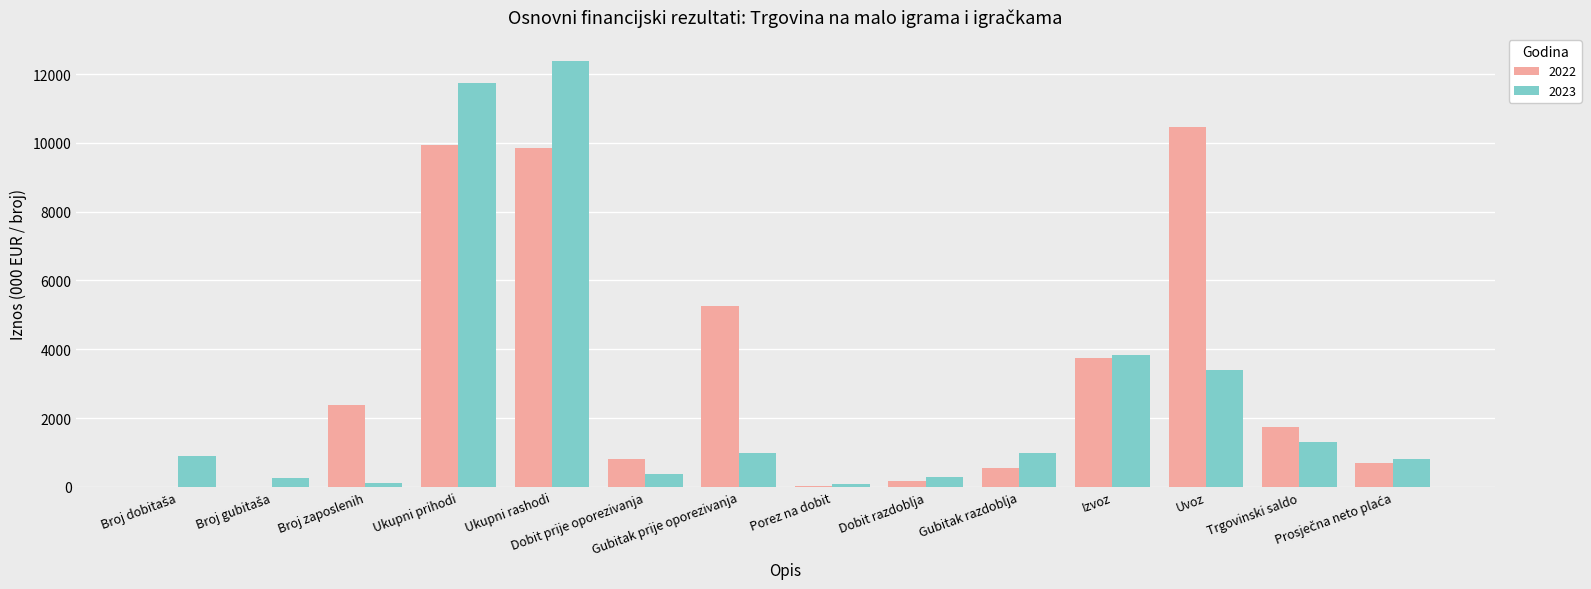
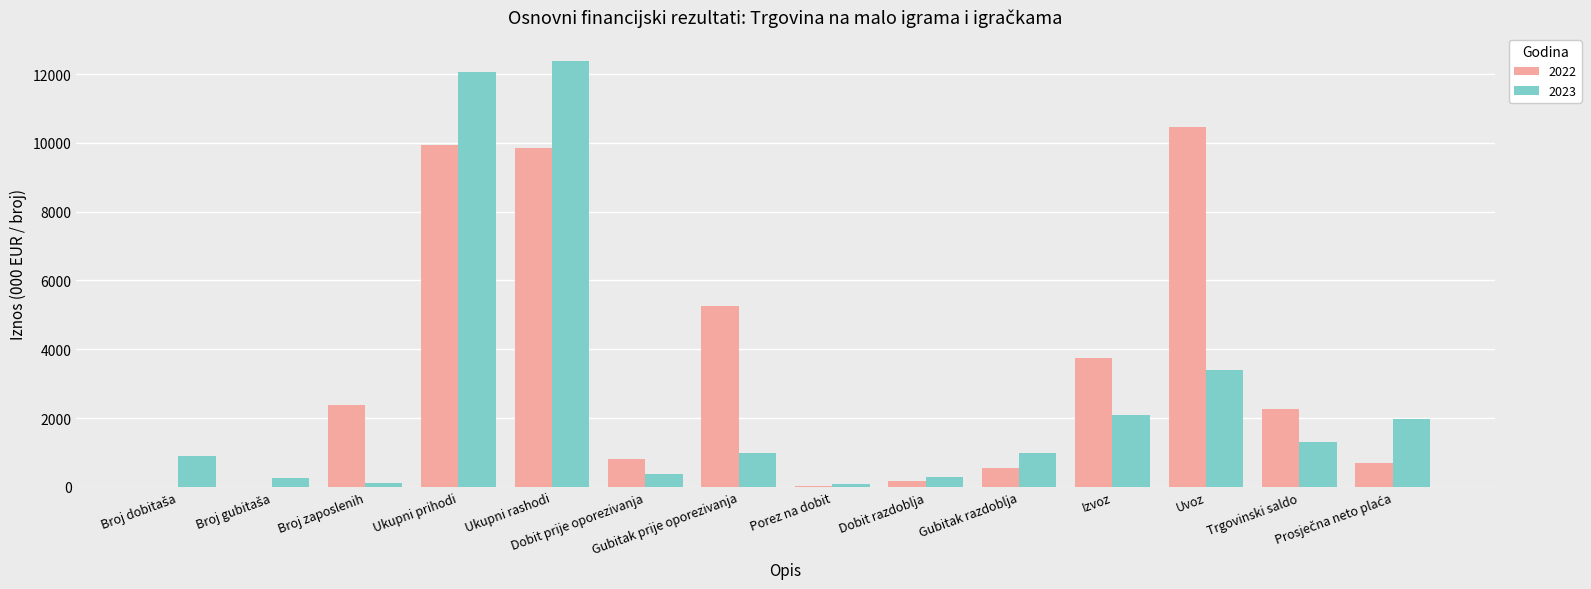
2023, Ukupni prihodi: 11800 -> 12100
2023, Izvoz: 3800 -> 2100
2022, Trgovinski saldo: 1700 -> 2300
2023, Prosječna neto plaća: 800 -> 2000
